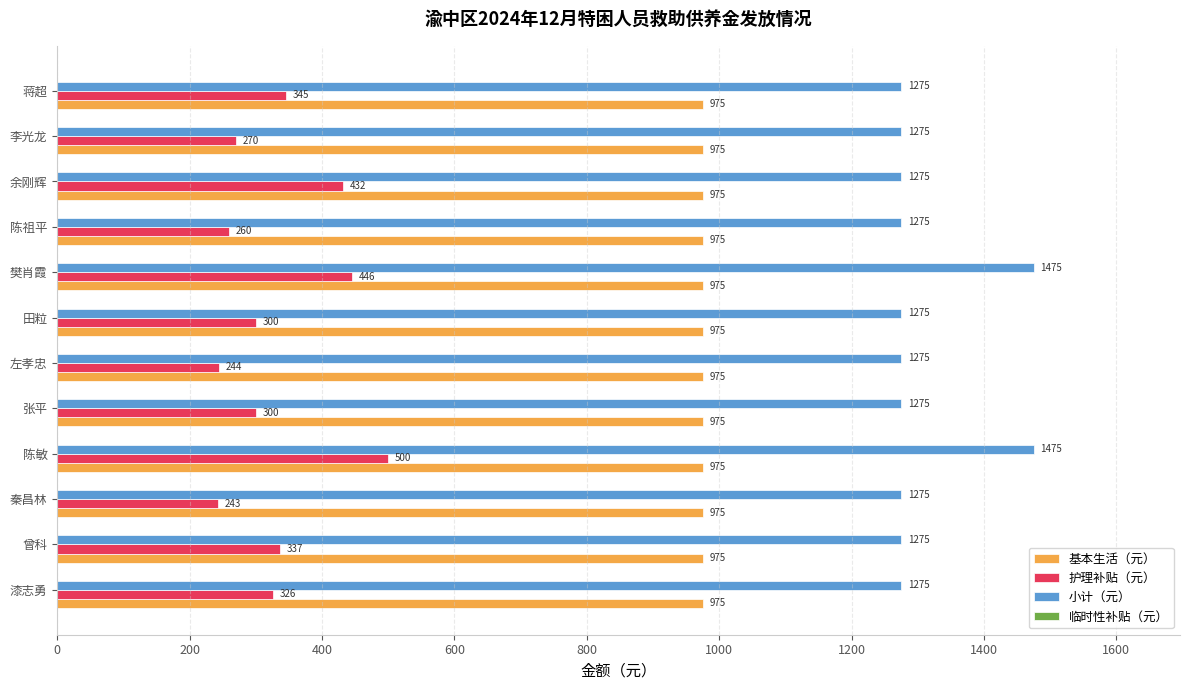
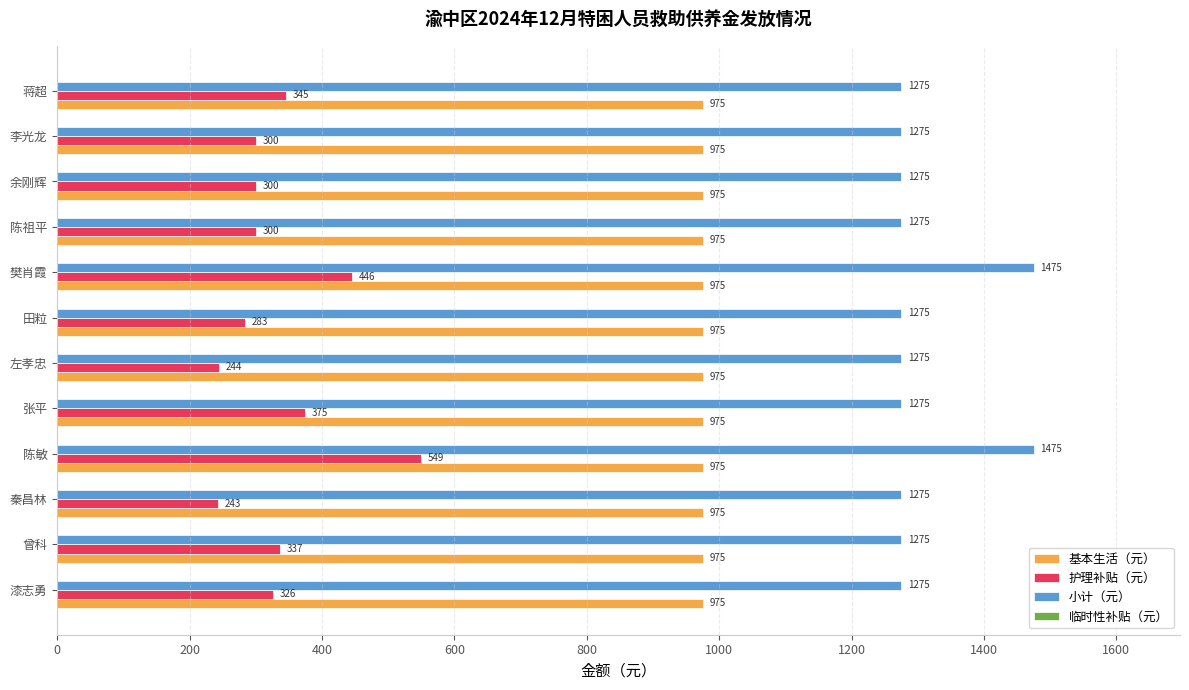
护理补贴（元）, 李光龙: 270 -> 300
护理补贴（元）, 余刚辉: 432 -> 300
护理补贴（元）, 陈祖平: 260 -> 300
护理补贴（元）, 田粒: 300 -> 283
护理补贴（元）, 张平: 300 -> 375
护理补贴（元）, 陈敏: 500 -> 549
